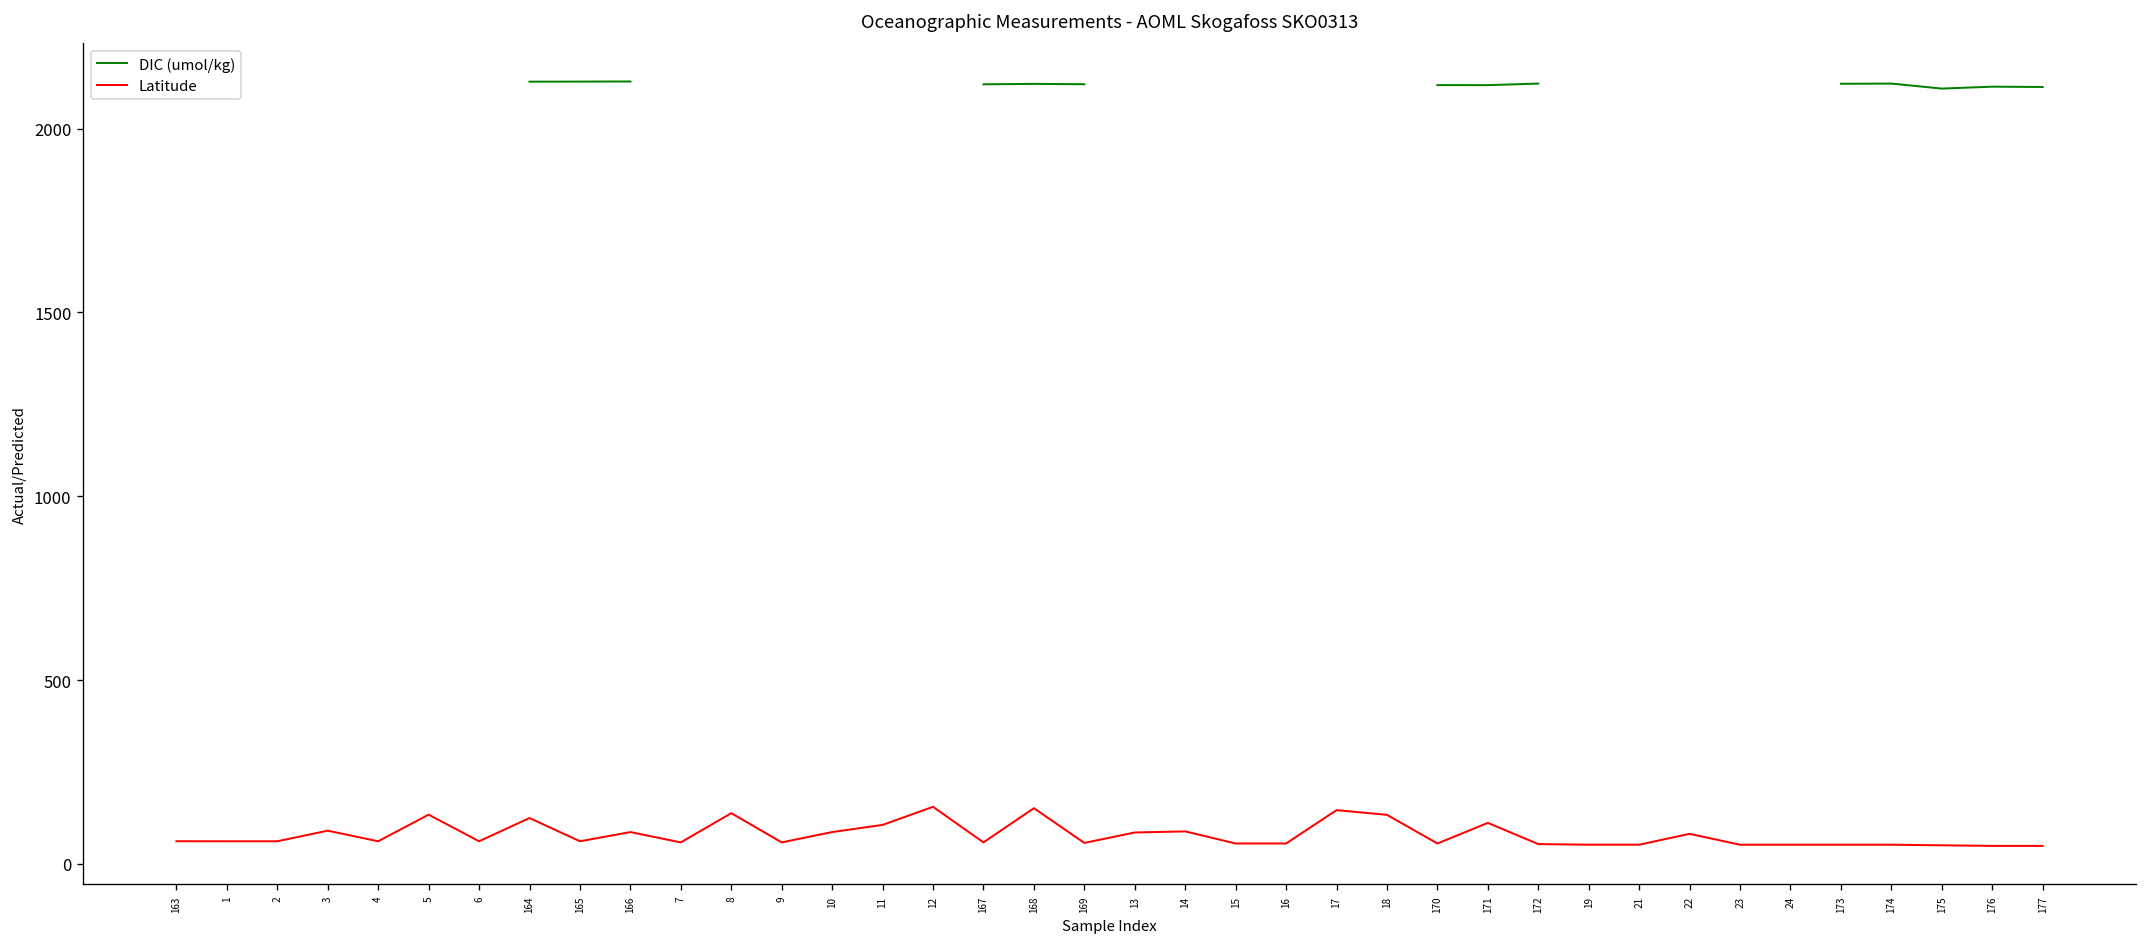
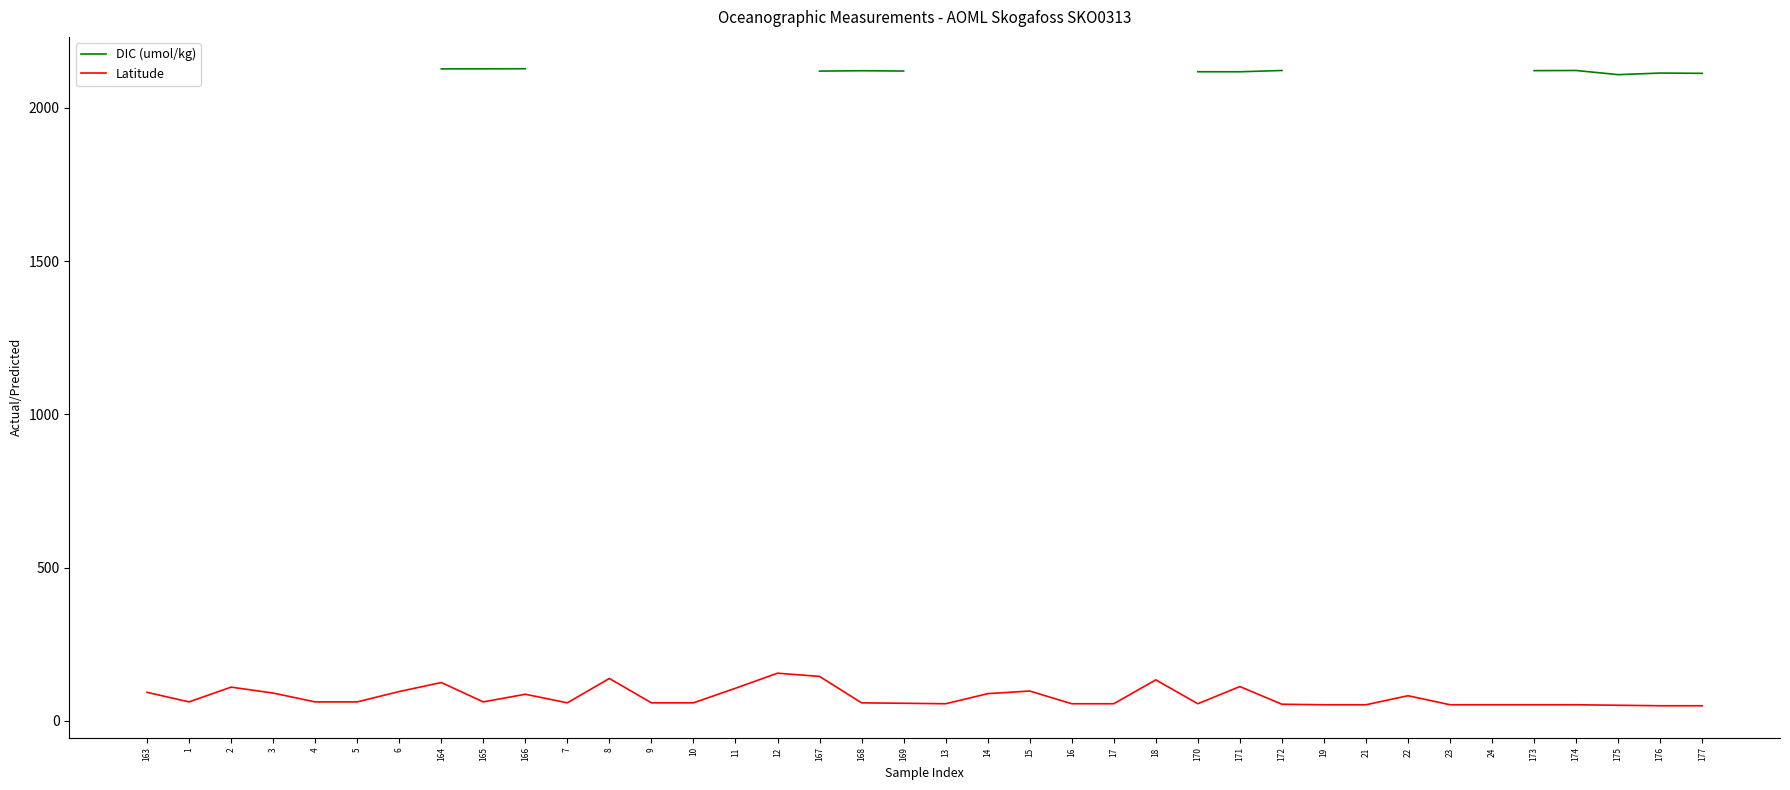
Latitude, 163: 60 -> 90
Latitude, 2: 60 -> 110
Latitude, 5: 130 -> 60
Latitude, 6: 60 -> 100
Latitude, 10: 90 -> 60
Latitude, 167: 60 -> 140
Latitude, 168: 150 -> 60
Latitude, 13: 90 -> 60
Latitude, 15: 60 -> 100
Latitude, 17: 150 -> 60
